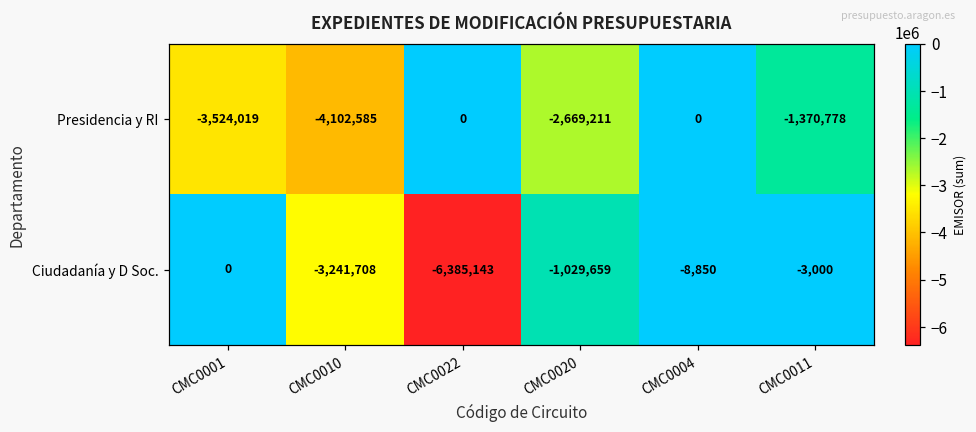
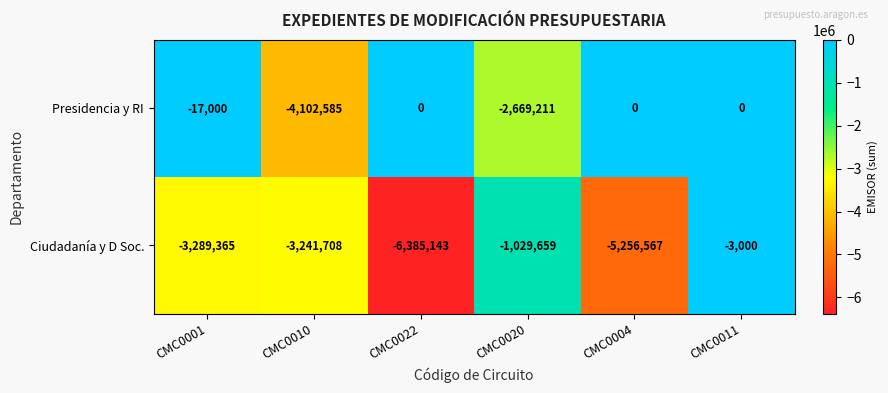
Presidencia y RI, CMC0001: -3,524,019 -> -17,000
Presidencia y RI, CMC0011: -1,370,778 -> 0
Ciudadanía y D Soc., CMC0001: 0 -> -3,289,365
Ciudadanía y D Soc., CMC0004: -8,850 -> -5,256,567
